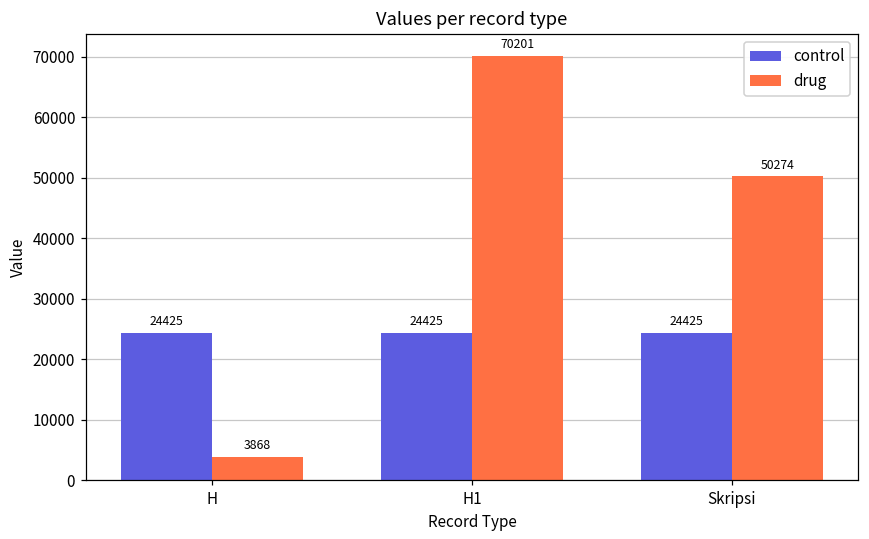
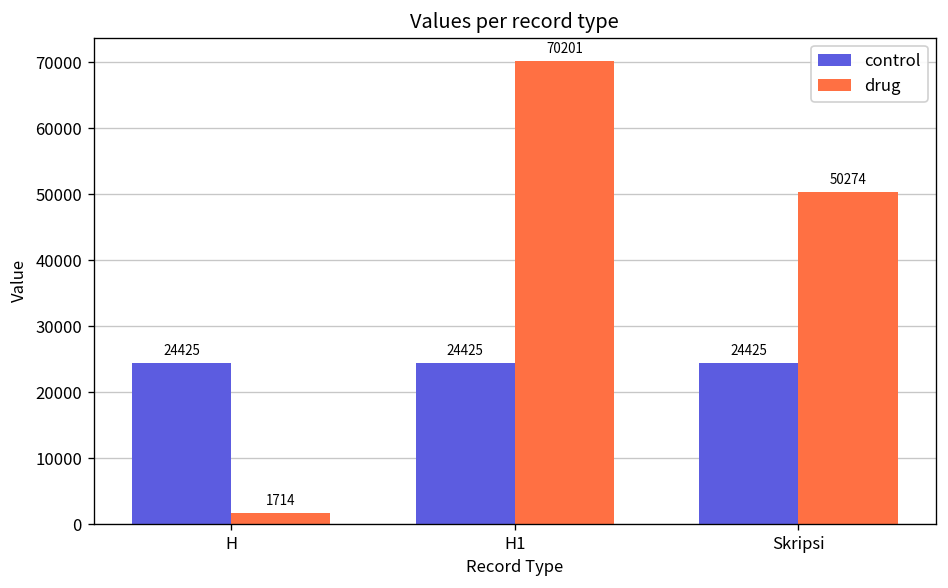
drug, H: 3868 -> 1714
